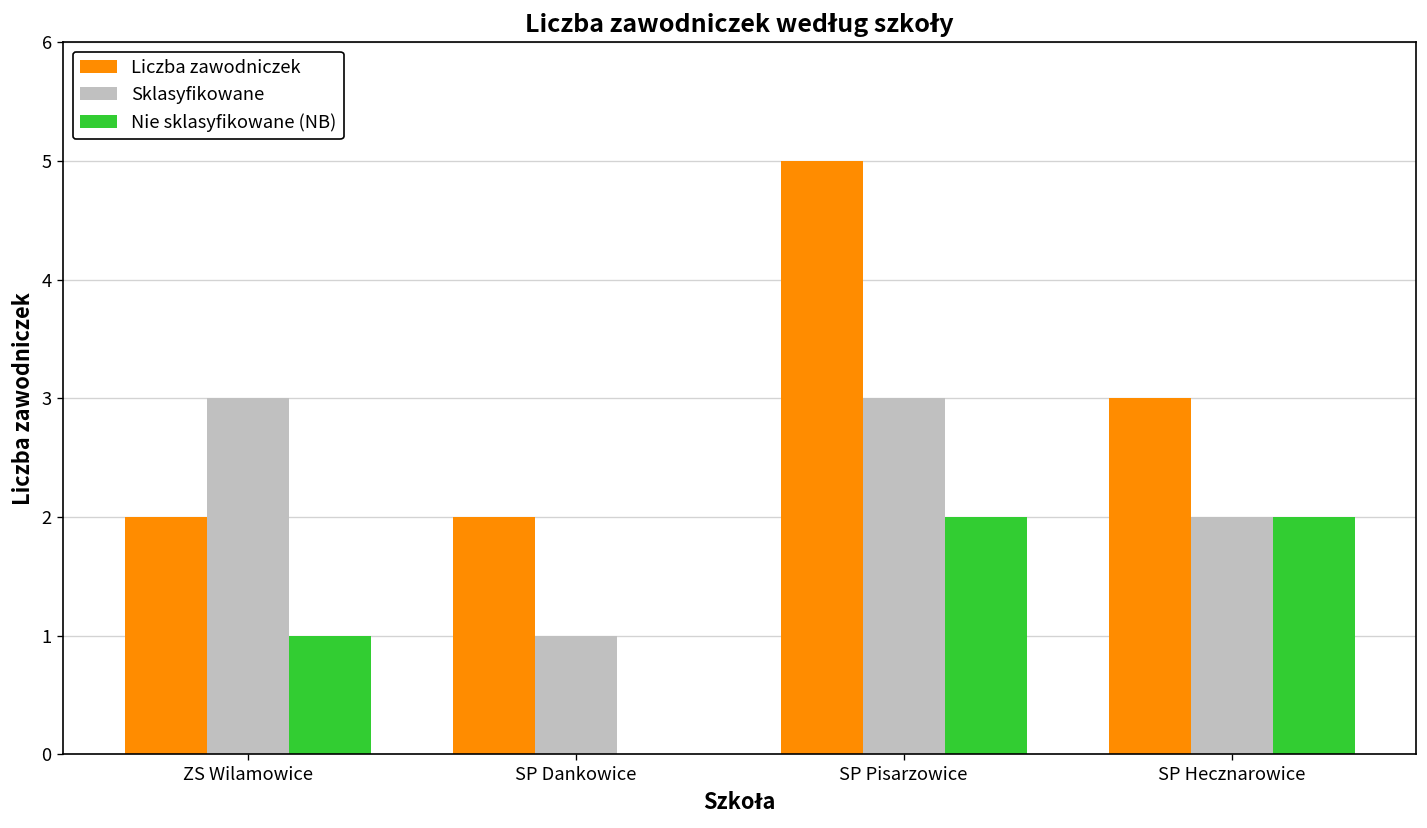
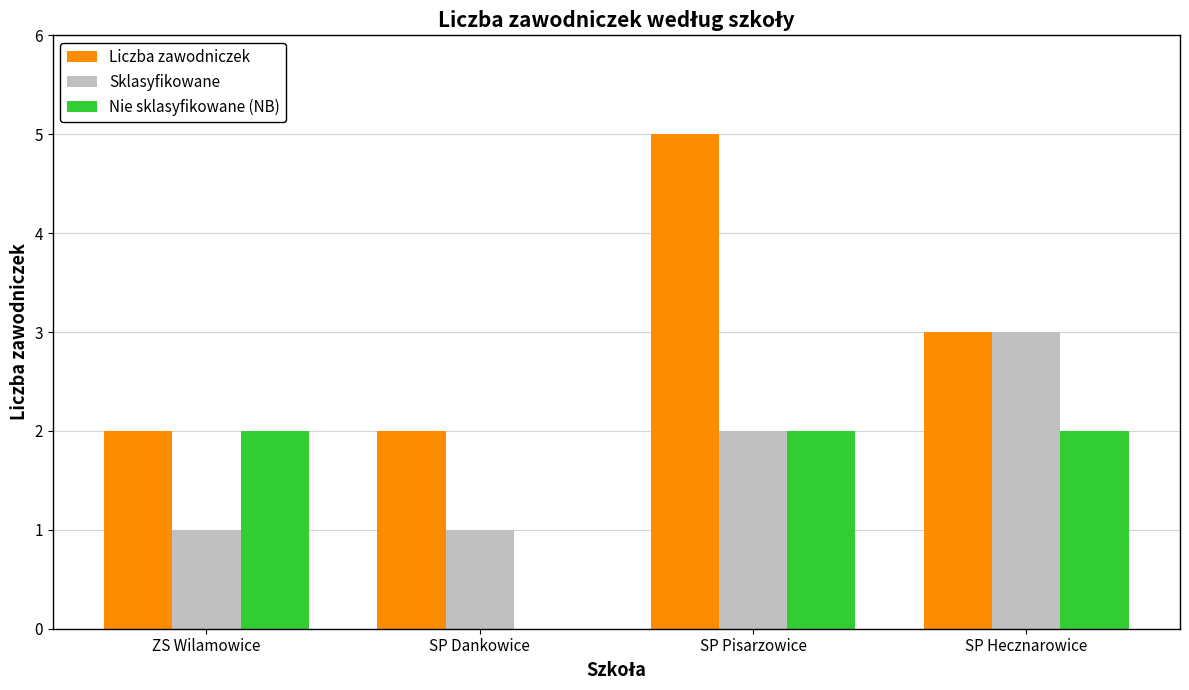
Sklasyfikowane, ZS Wilamowice: 3 -> 1
Nie sklasyfikowane (NB), ZS Wilamowice: 1 -> 2
Sklasyfikowane, SP Pisarzowice: 3 -> 2
Sklasyfikowane, SP Hecznarowice: 2 -> 3
